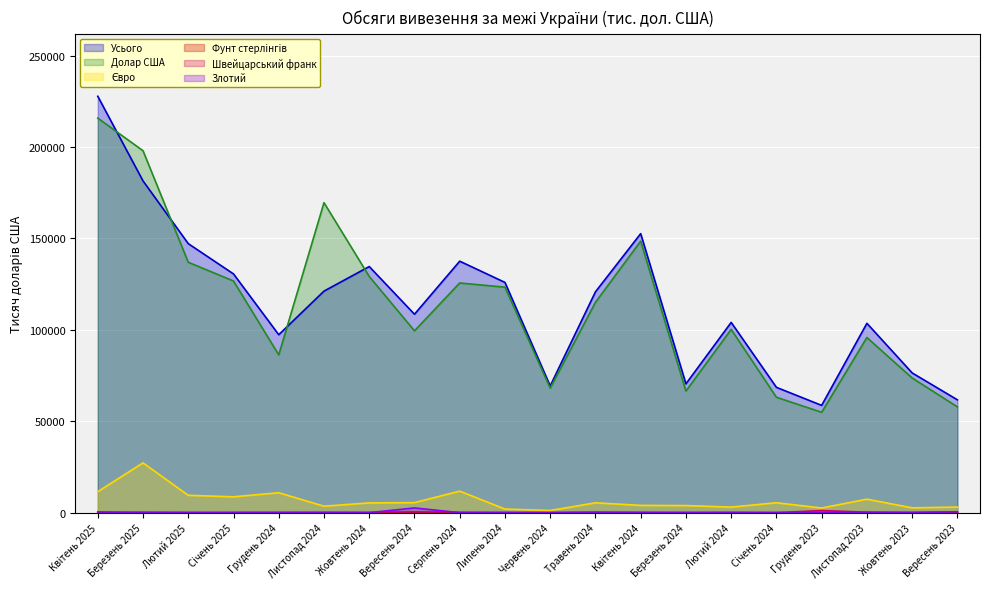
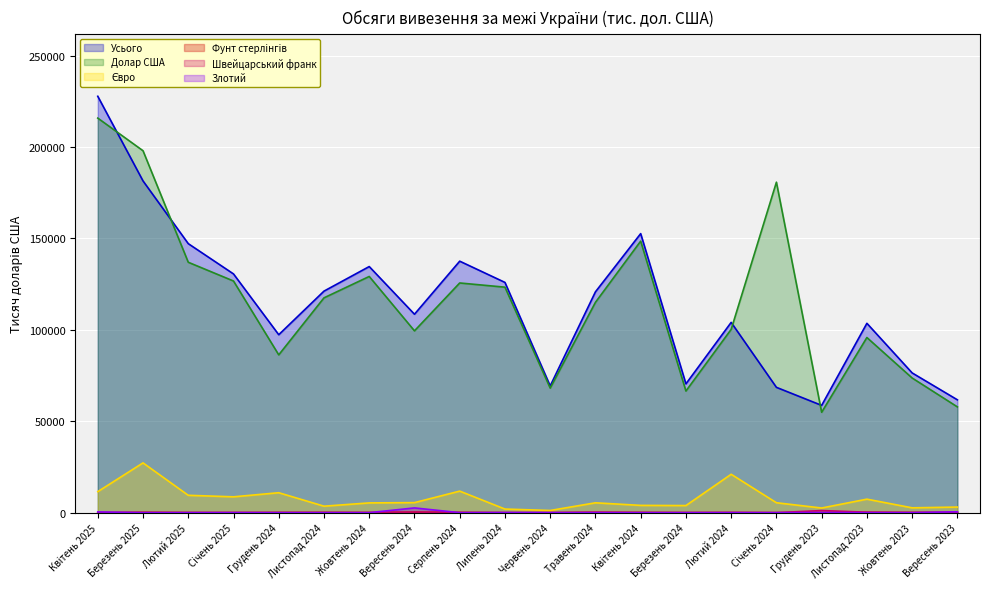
Долар США, Листопад 2024: 170000 -> 117000
Євро, Лютий 2024: 3000 -> 21000
Долар США, Січень 2024: 63000 -> 181000
